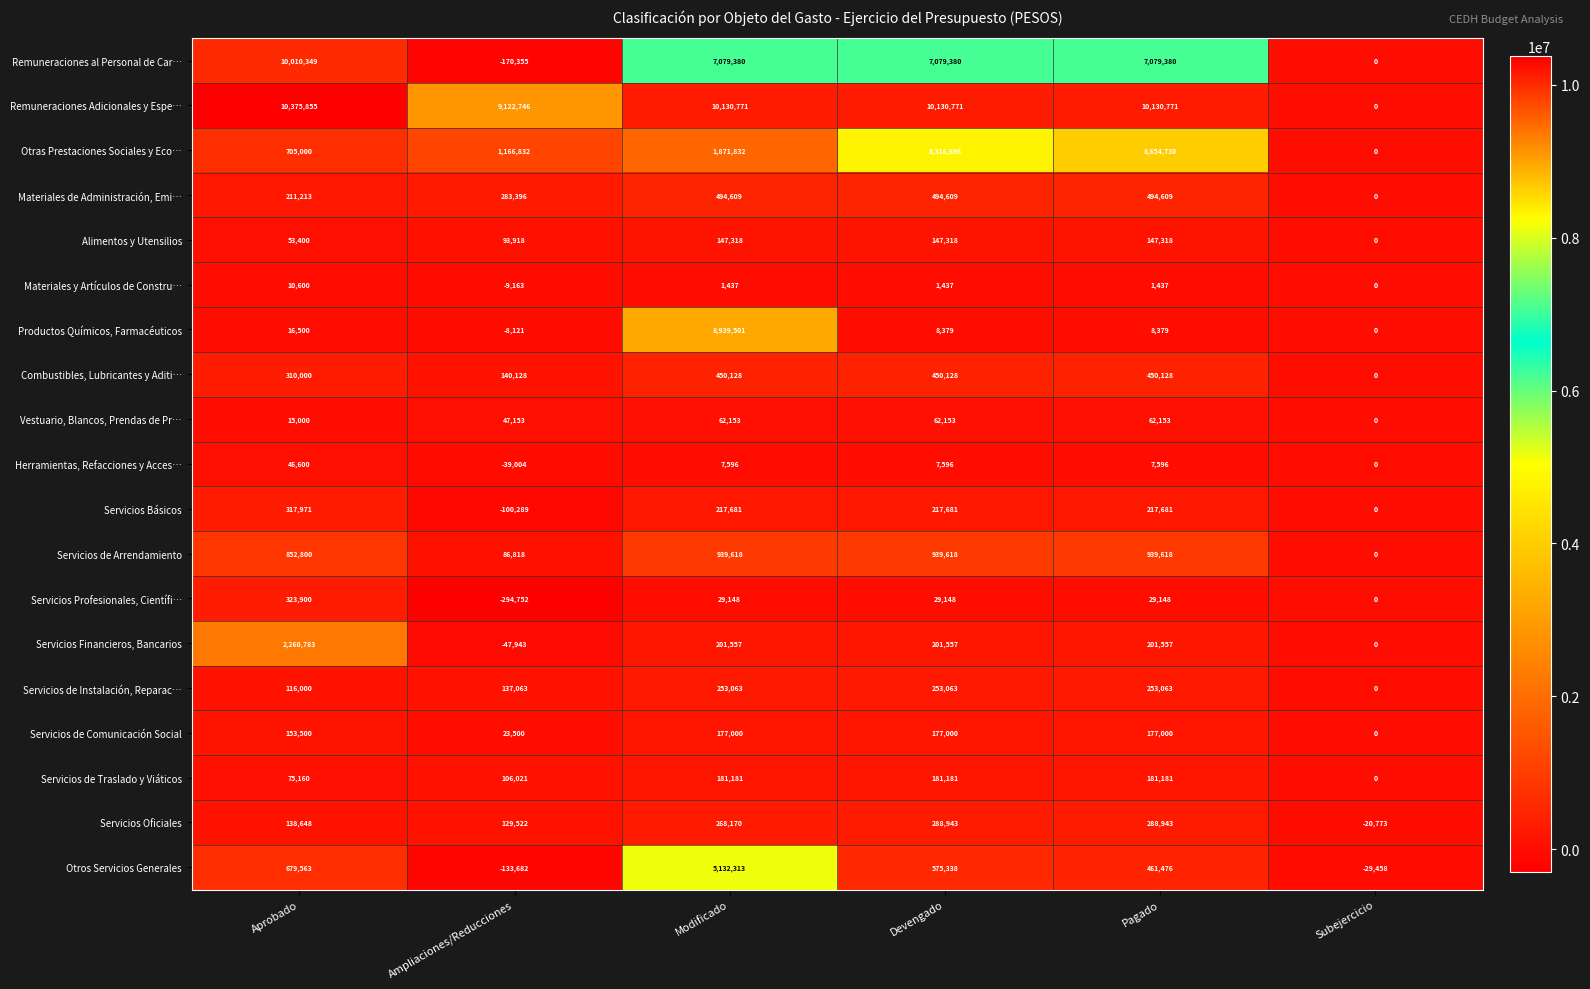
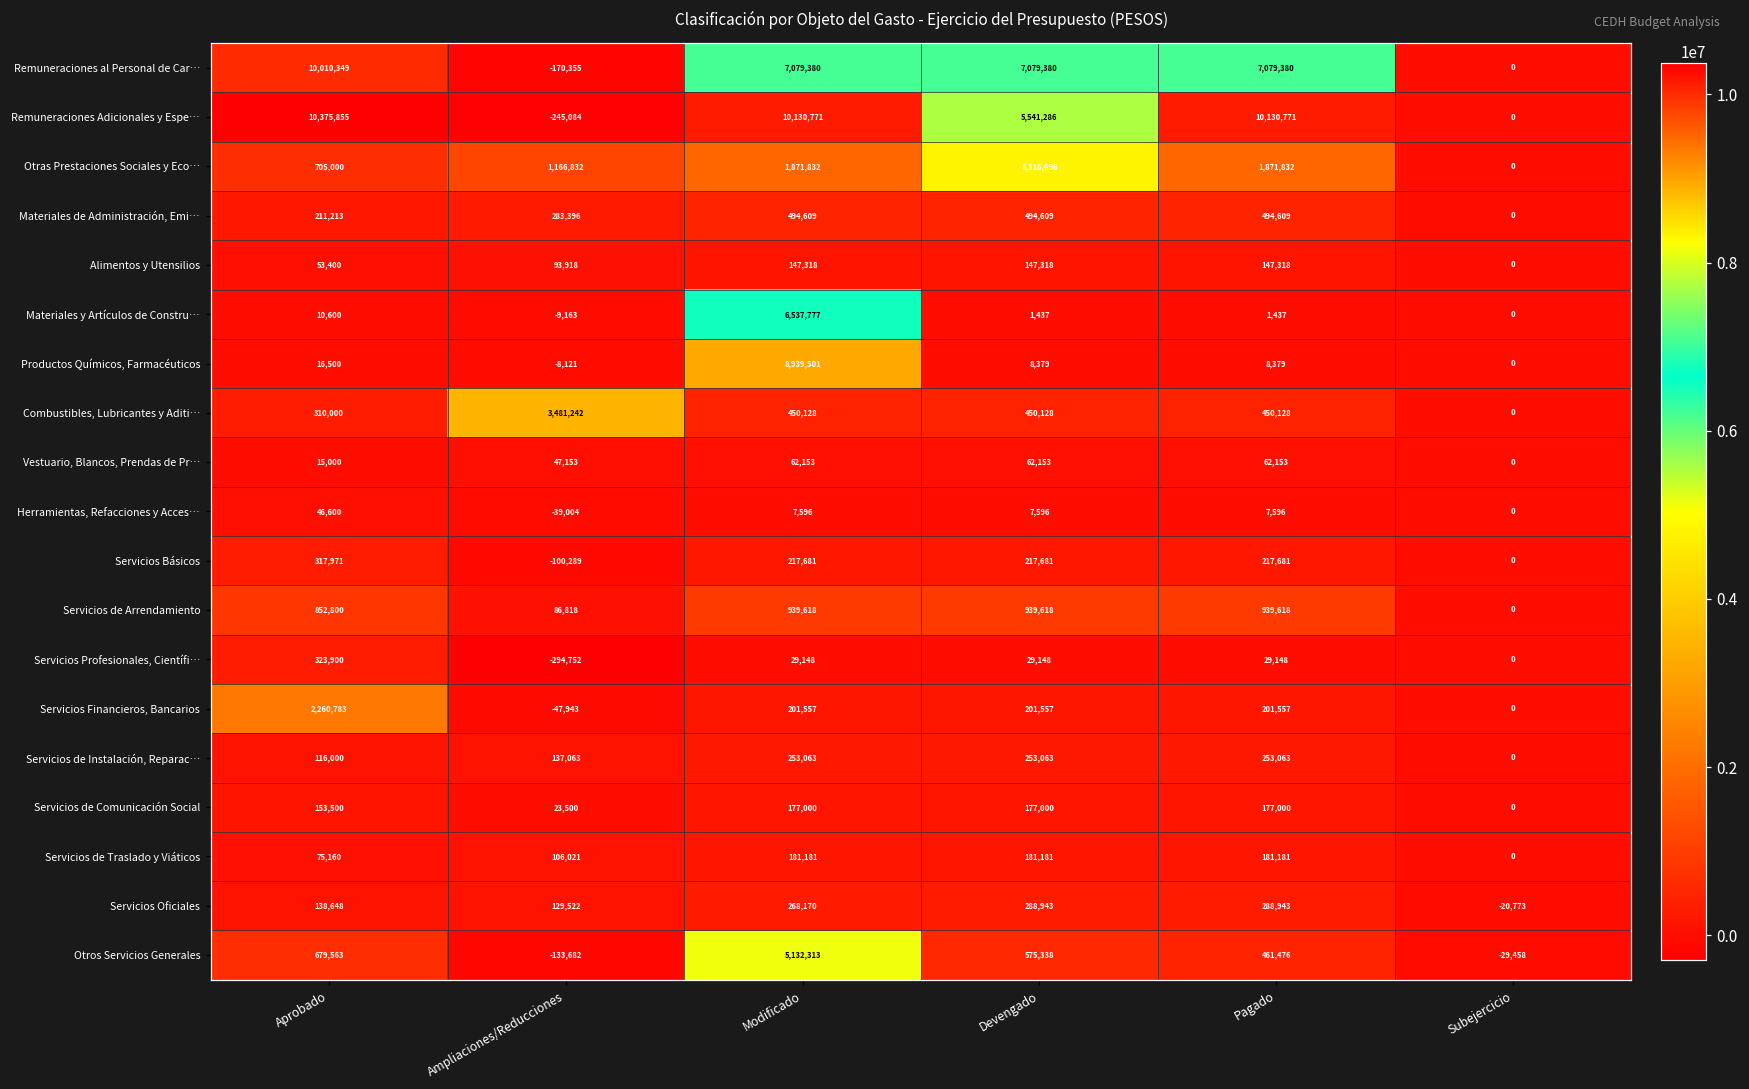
Remuneraciones Adicionales y Espe…, Ampliaciones/Reducciones: 9,122,746 -> -245,084
Remuneraciones Adicionales y Espe…, Devengado: 10,130,771 -> 5,541,286
Otras Prestaciones Sociales y Eco…, Pagado: 8,654,730 -> 1,871,832
Materiales y Artículos de Constru…, Modificado: 1,437 -> 6,537,777
Combustibles, Lubricantes y Aditi…, Ampliaciones/Reducciones: 140,128 -> 3,481,242
